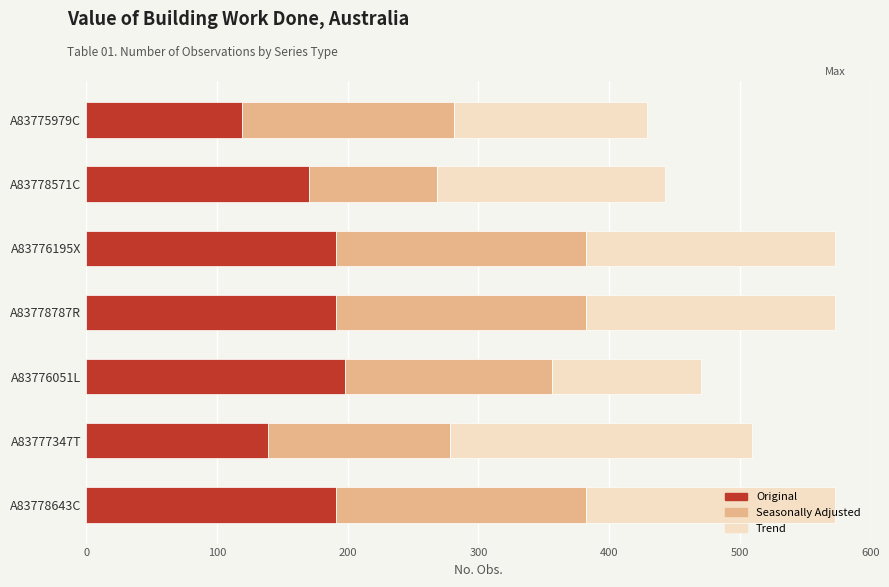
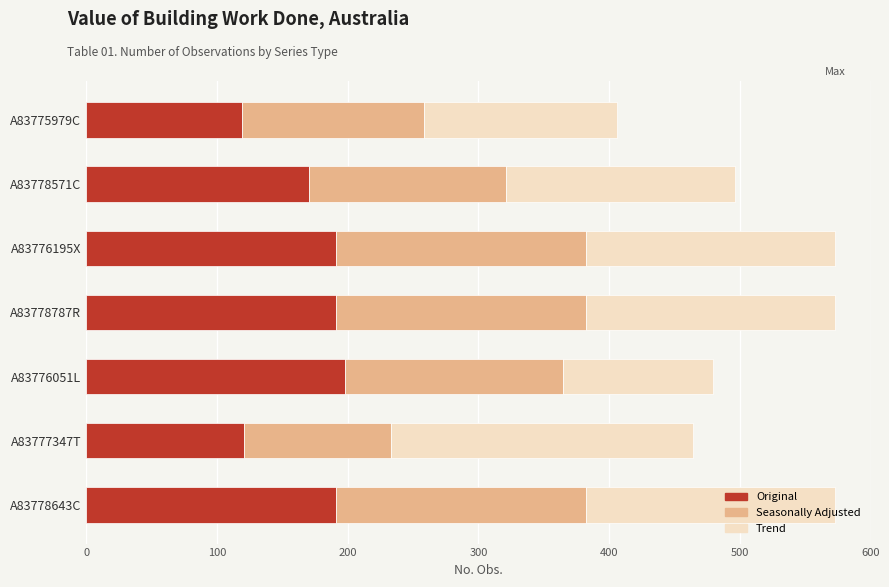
Seasonally Adjusted, A83775979C: 162 -> 139
Seasonally Adjusted, A83778571C: 98 -> 151
Seasonally Adjusted, A83776051L: 158 -> 167
Original, A83777347T: 139 -> 121
Seasonally Adjusted, A83777347T: 139 -> 112
